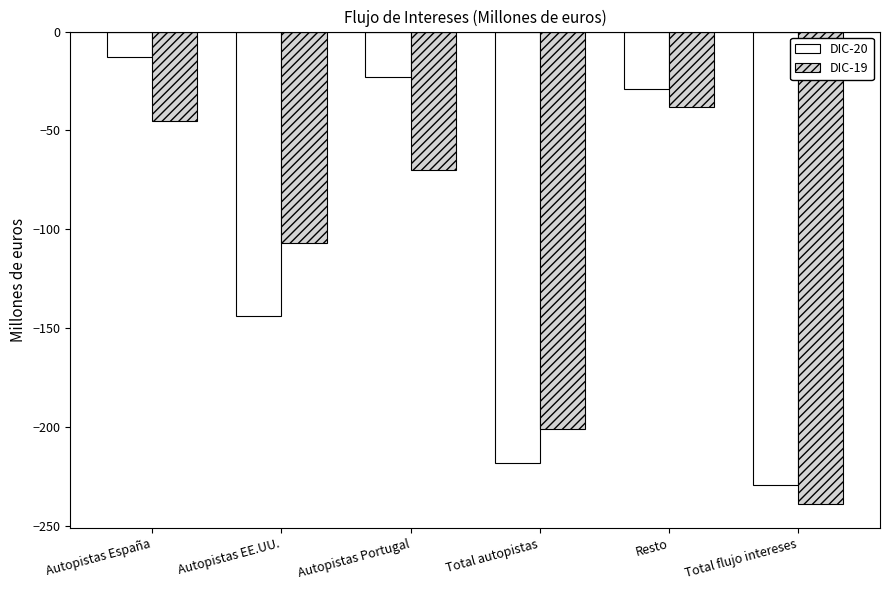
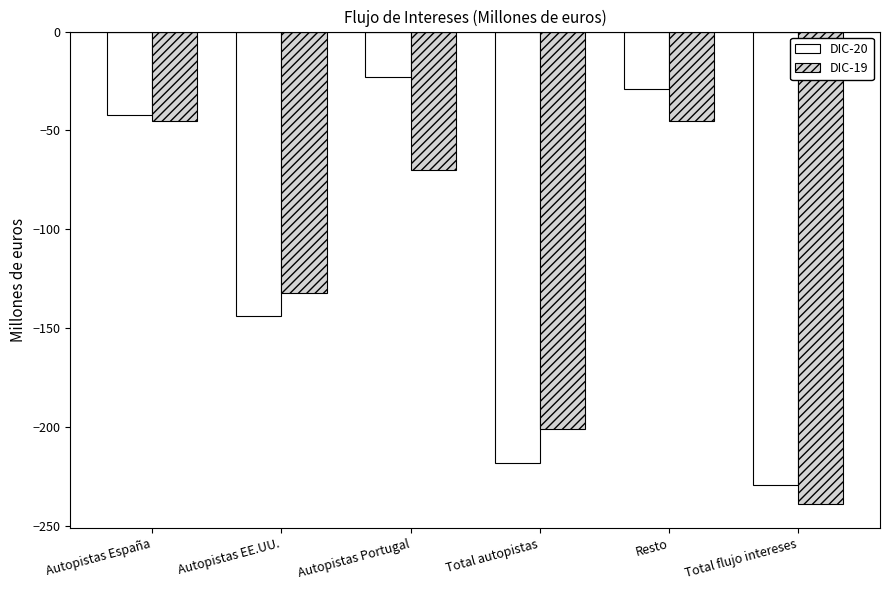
DIC-20, Autopistas España: -13 -> -42
DIC-19, Autopistas EE.UU.: -107 -> -132
DIC-19, Resto: -38 -> -45
